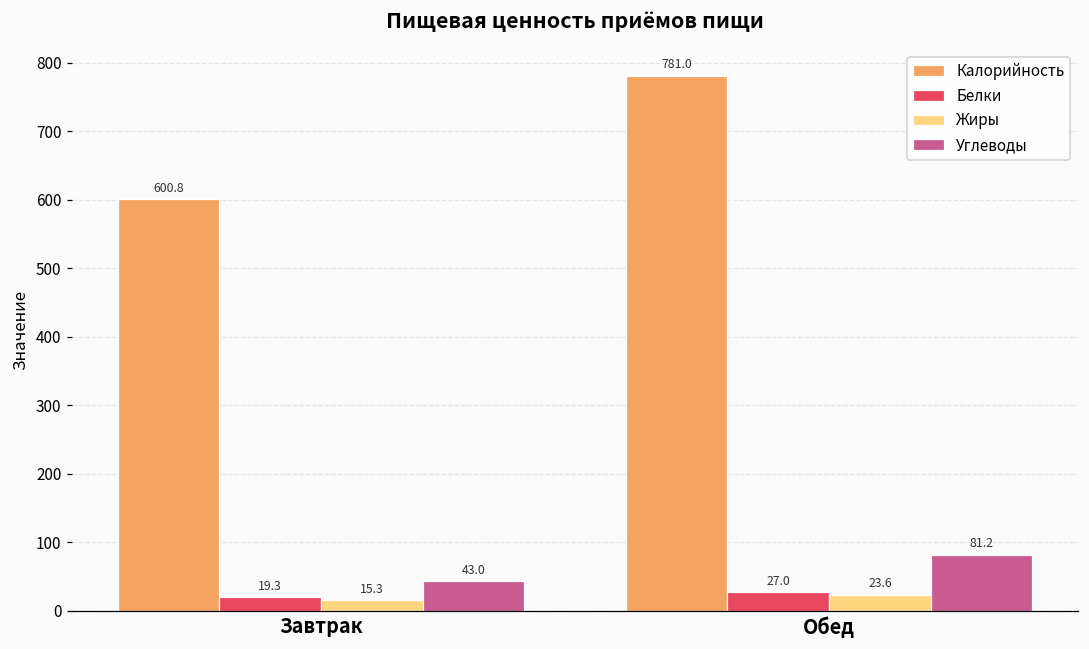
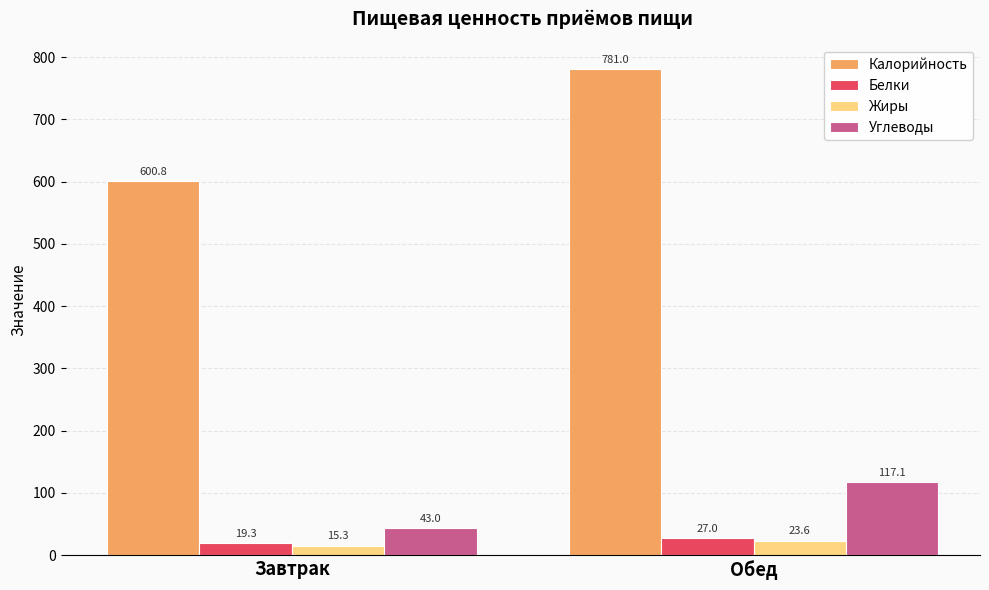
Углеводы, Обед: 81.2 -> 117.1
